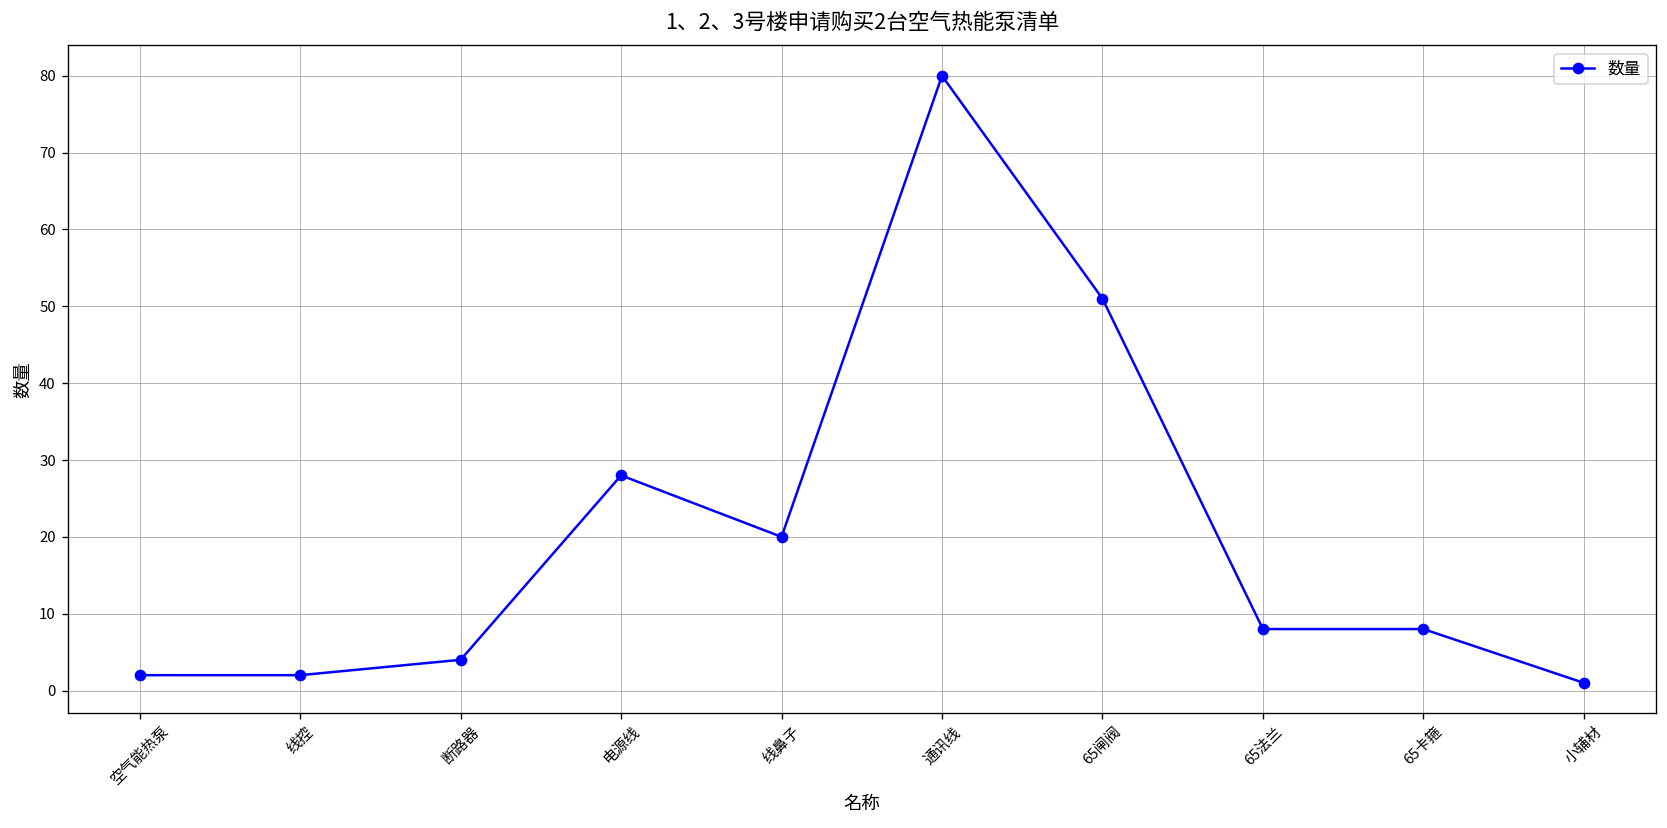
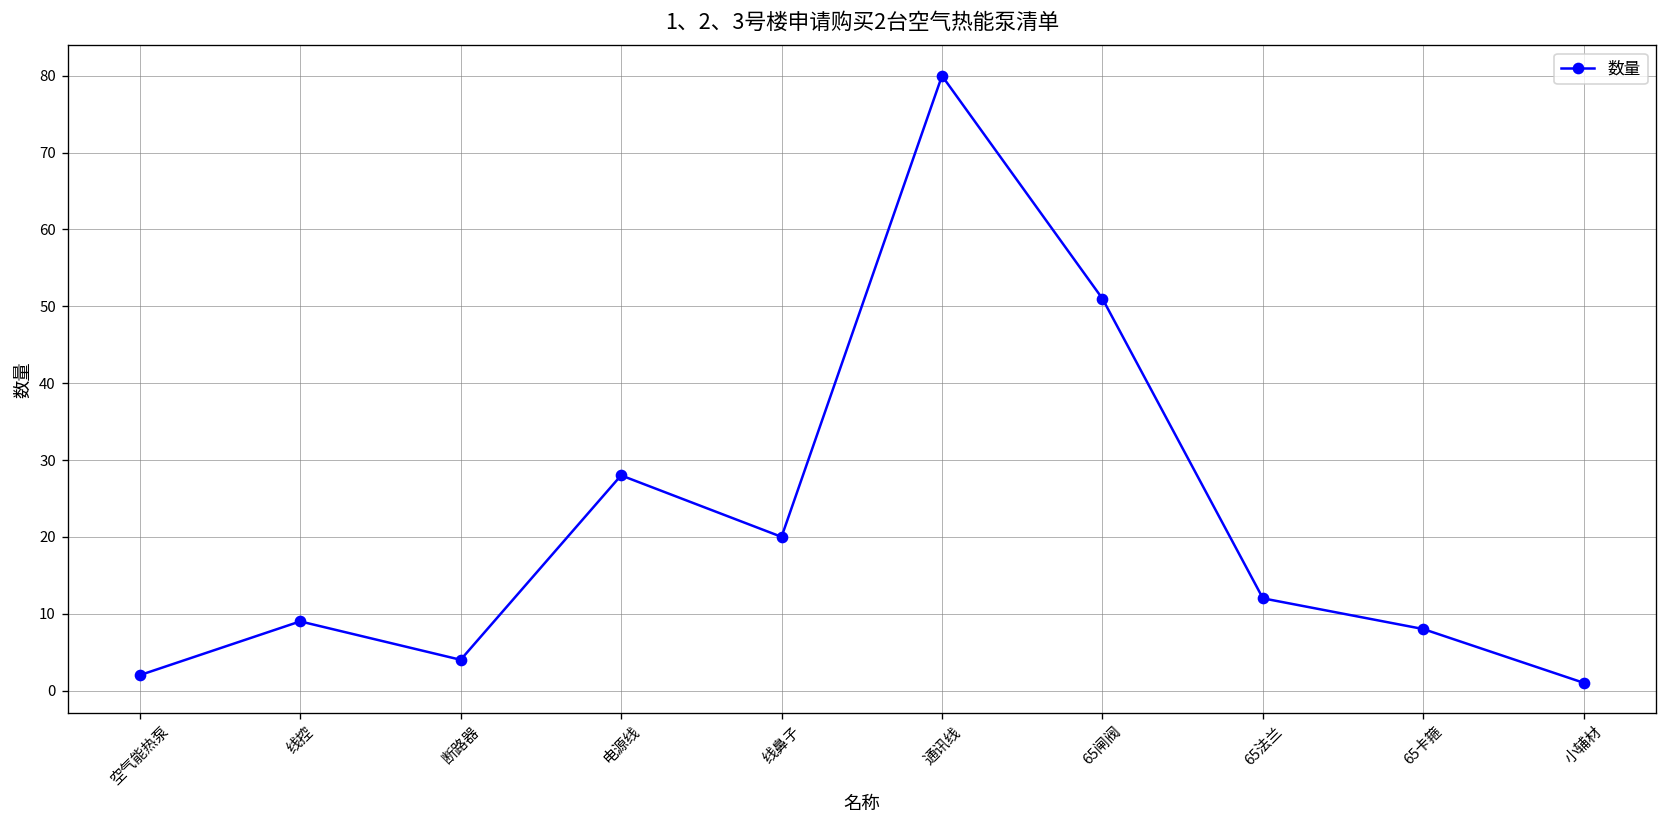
线控: 2 -> 9
65法兰: 8 -> 12
